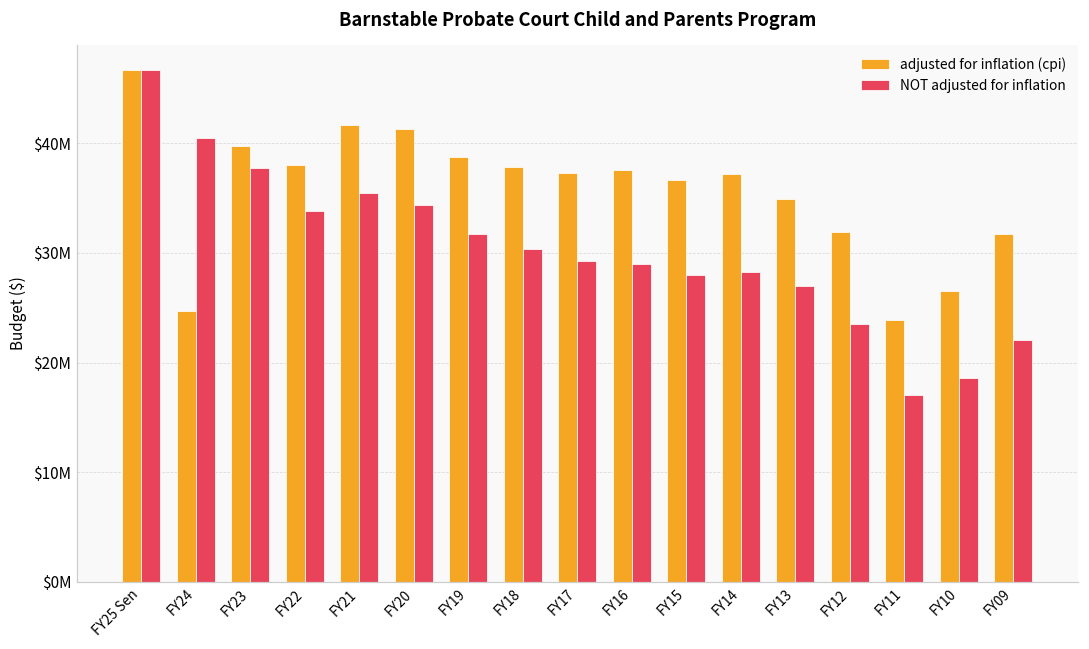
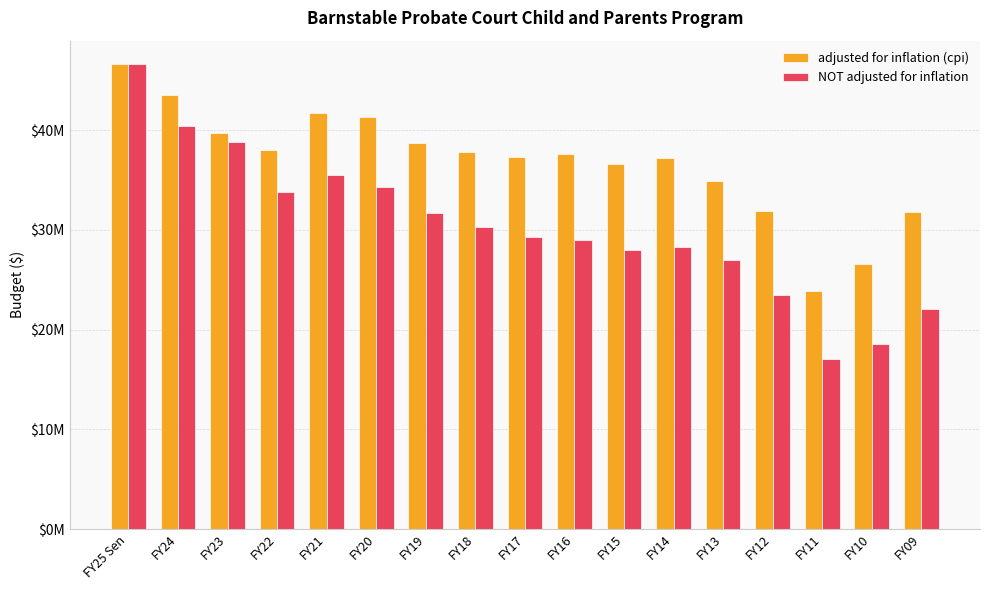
adjusted for inflation (cpi), FY24: $25000000 -> $43000000
NOT adjusted for inflation, FY23: $38000000 -> $39000000
